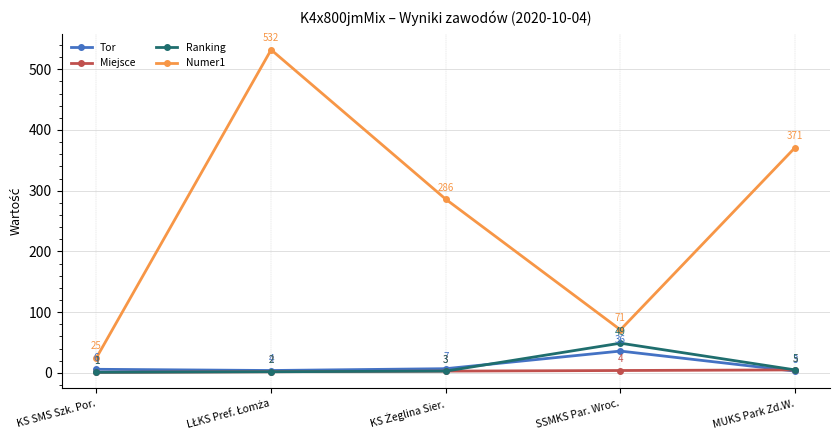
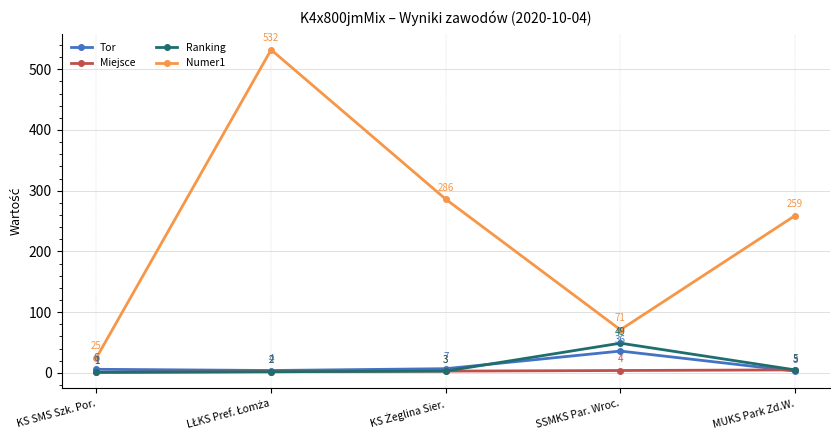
Numer1, MUKS Park Zd.W.: 371 -> 259
